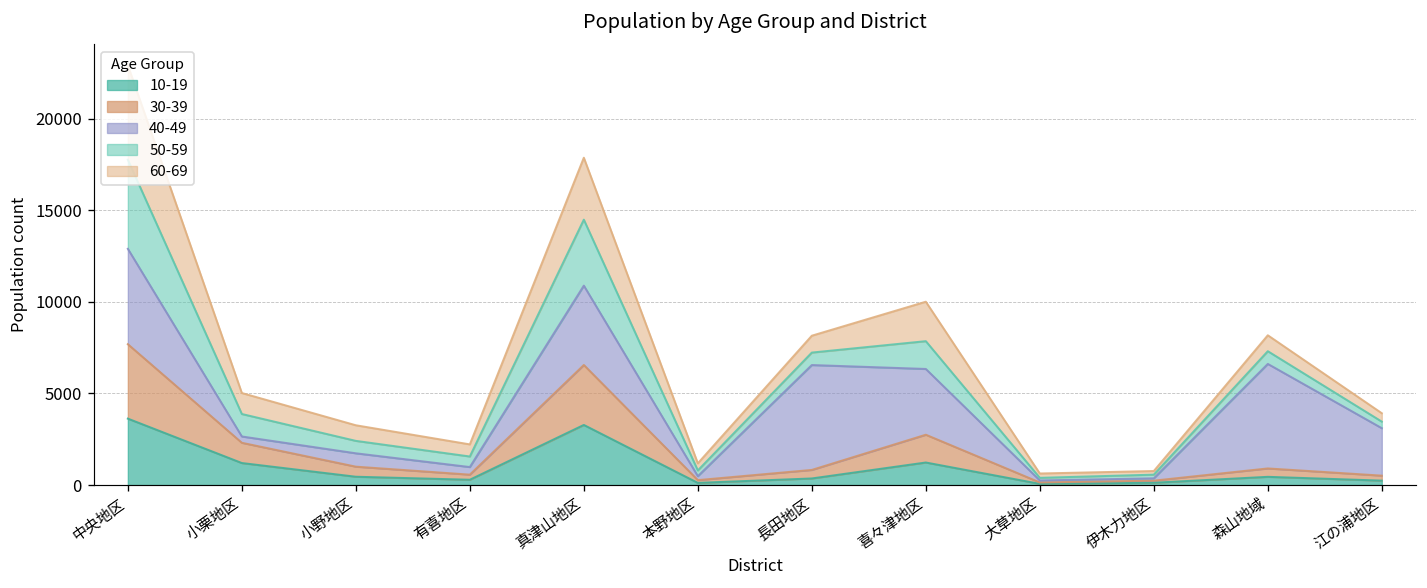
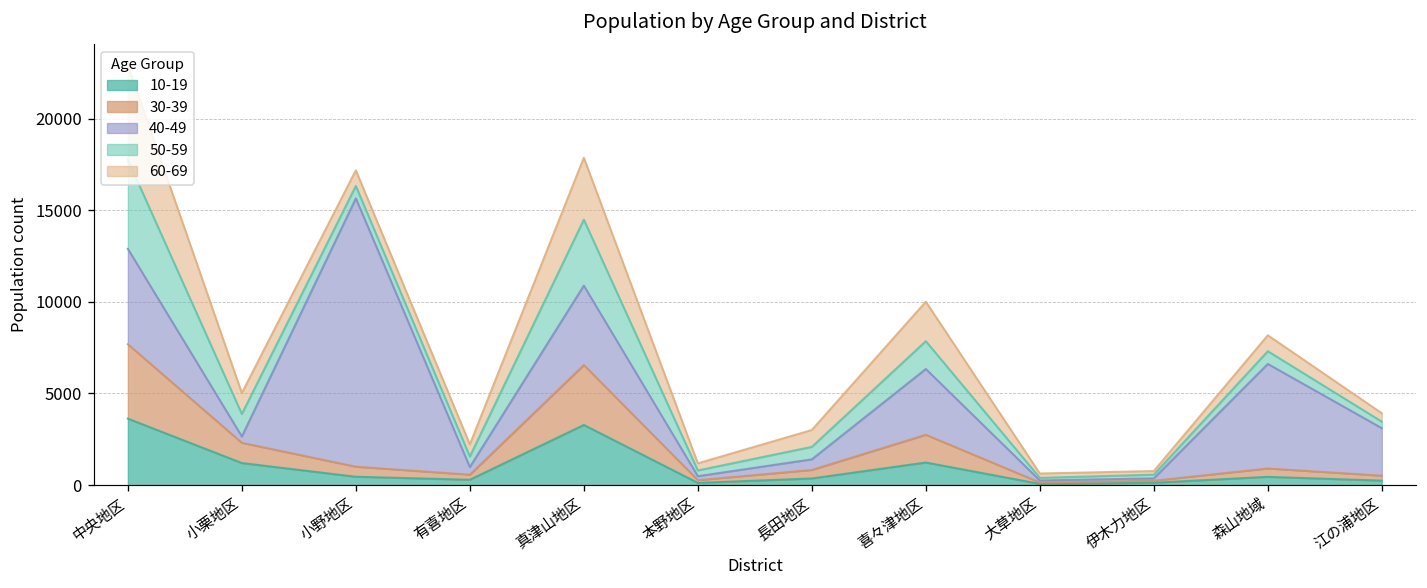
40-49, 小野地区: 700 -> 14600
40-49, 長田地区: 5700 -> 600
